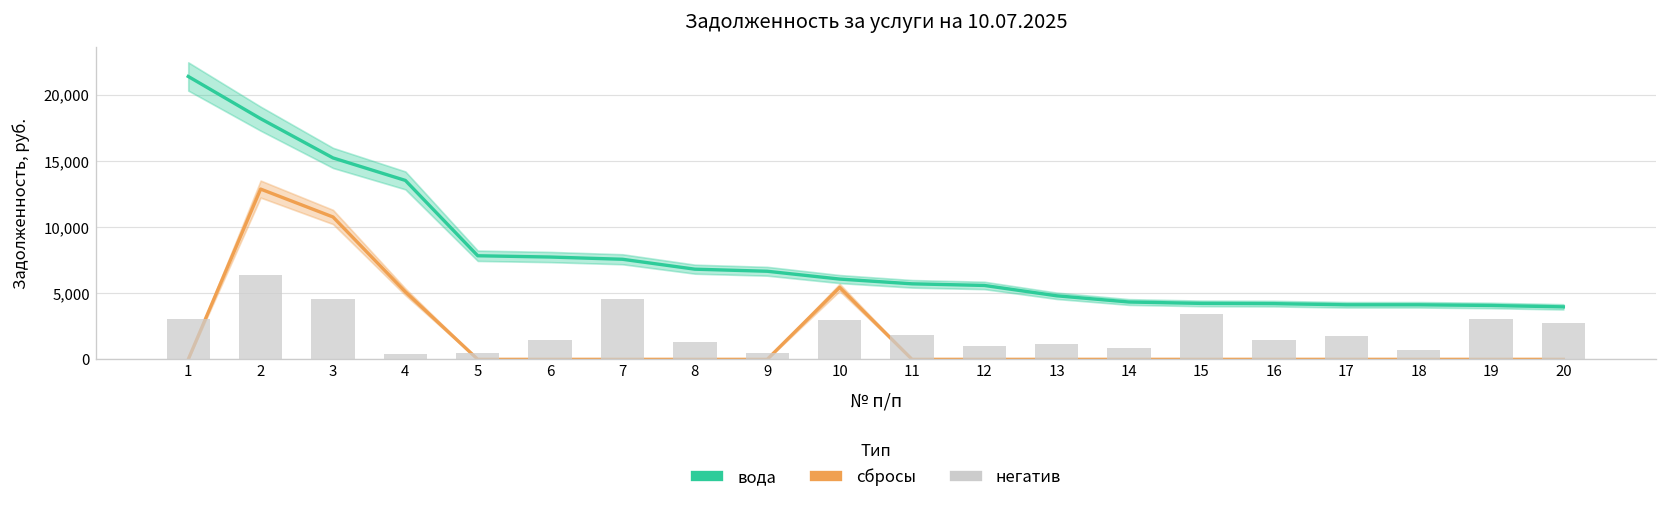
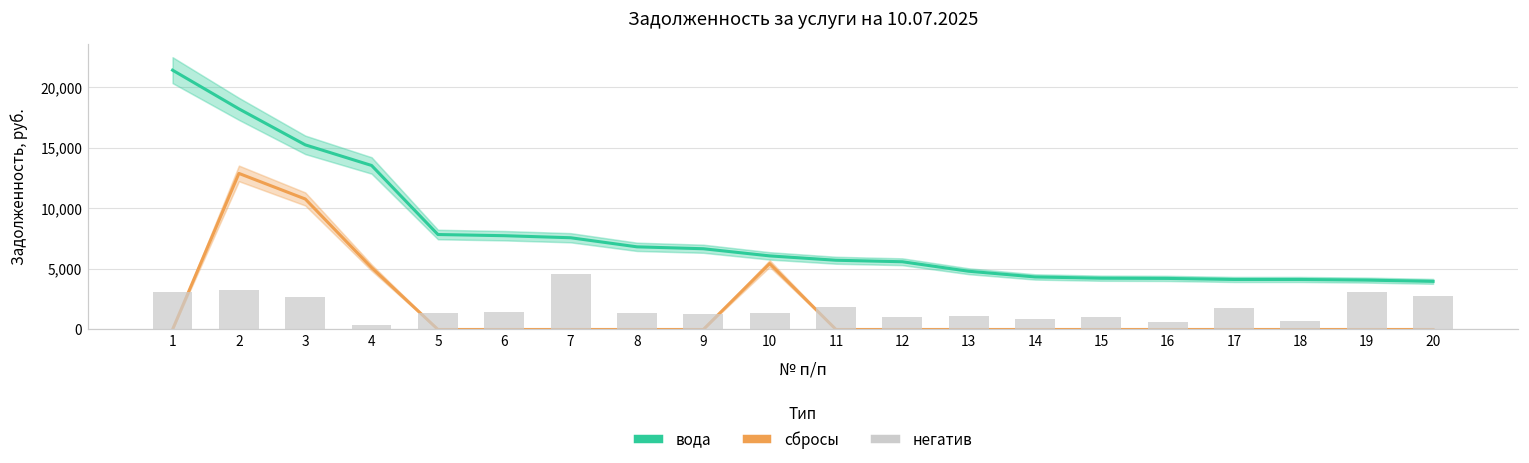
негатив, 2: 6,400 -> 3,200
негатив, 3: 4,600 -> 2,700
негатив, 5: 500 -> 1,400
негатив, 9: 500 -> 1,200
негатив, 10: 3,000 -> 1,400
негатив, 15: 3,500 -> 1,000
негатив, 16: 1,500 -> 600
